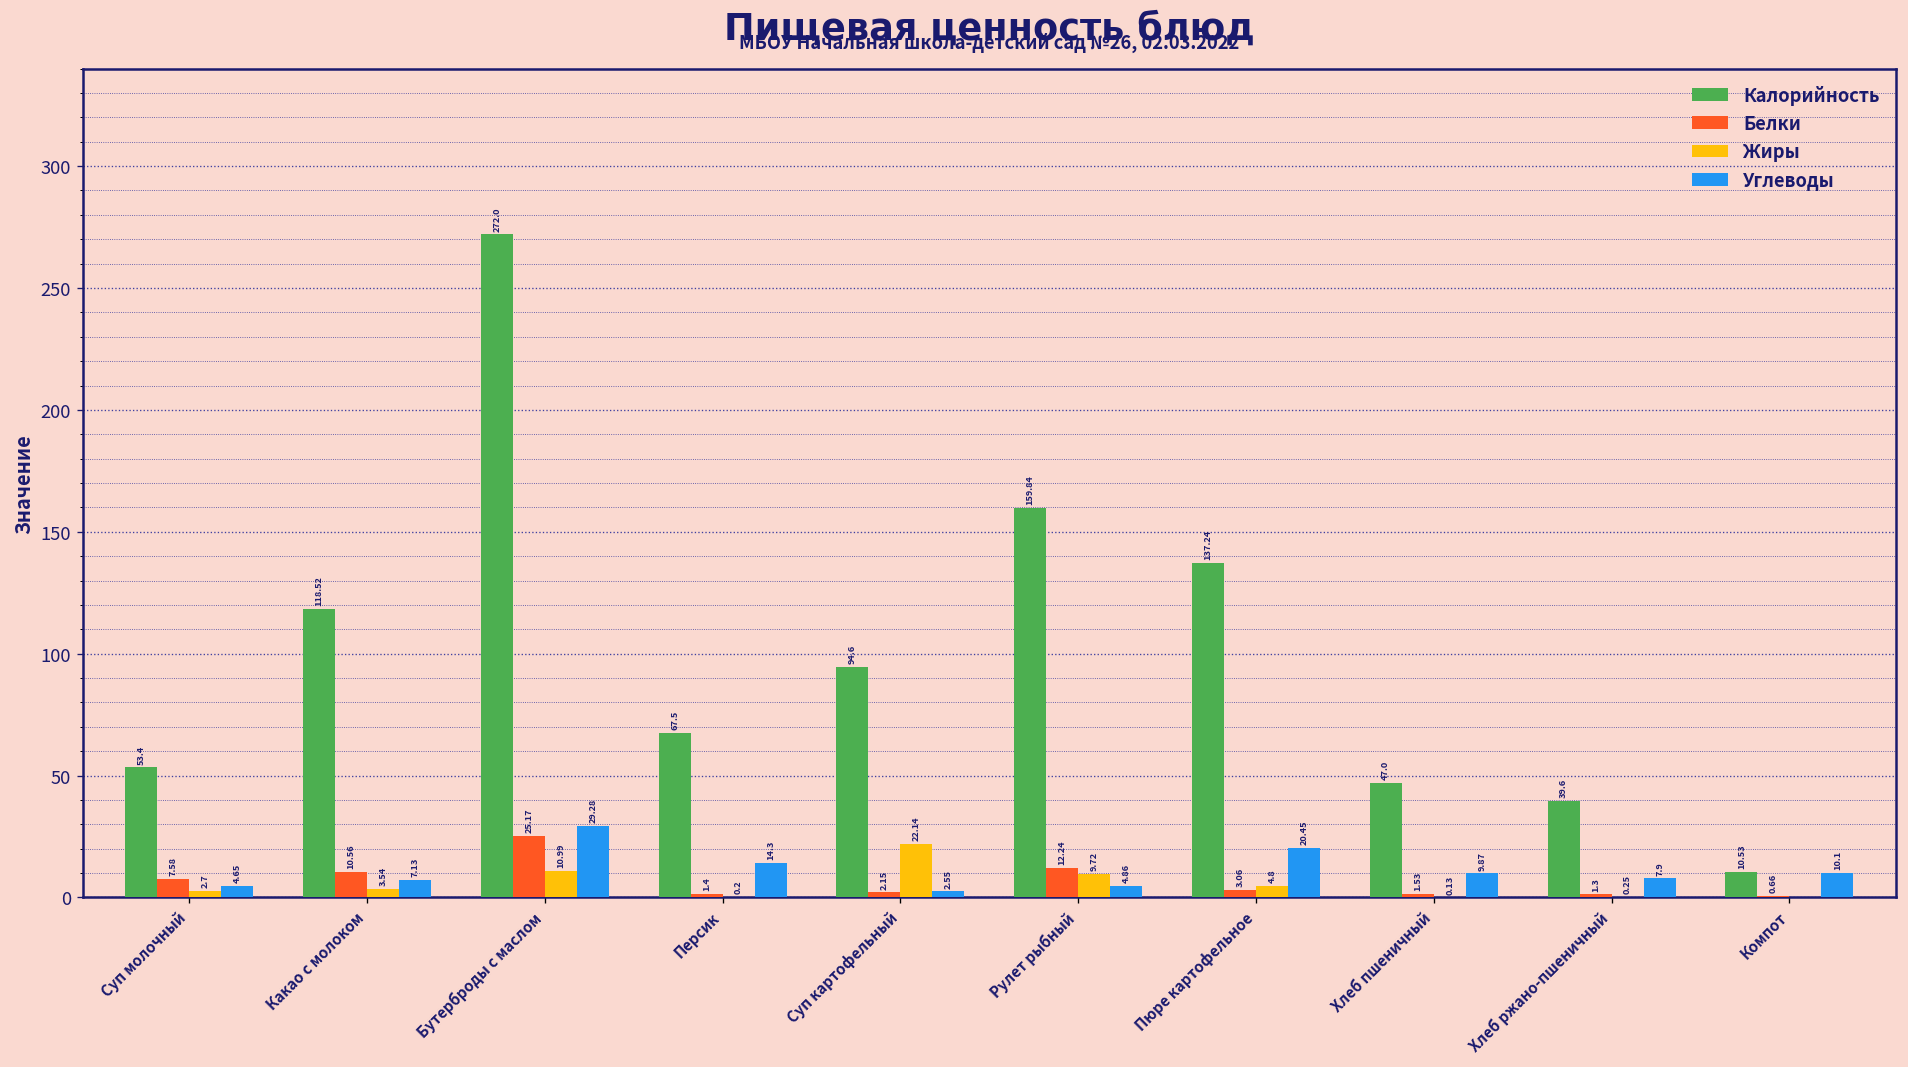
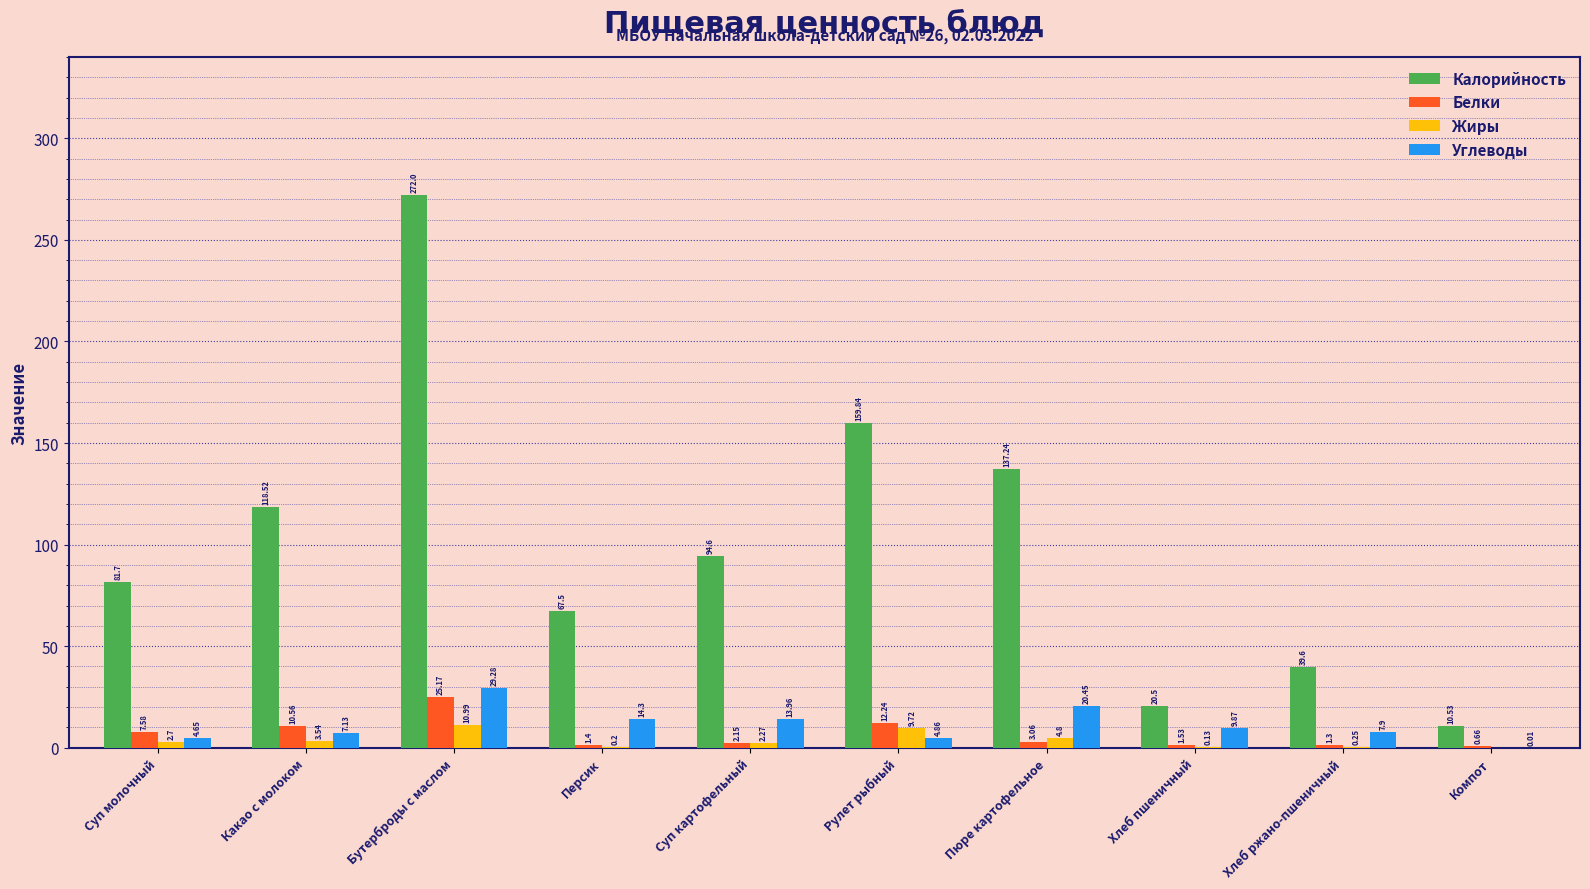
Калорийность, Суп молочный: 53.4 -> 81.7
Жиры, Суп картофельный: 22.14 -> 2.27
Углеводы, Суп картофельный: 2.55 -> 13.96
Калорийность, Хлеб пшеничный: 47.0 -> 20.5
Углеводы, Компот: 10.1 -> 0.01
